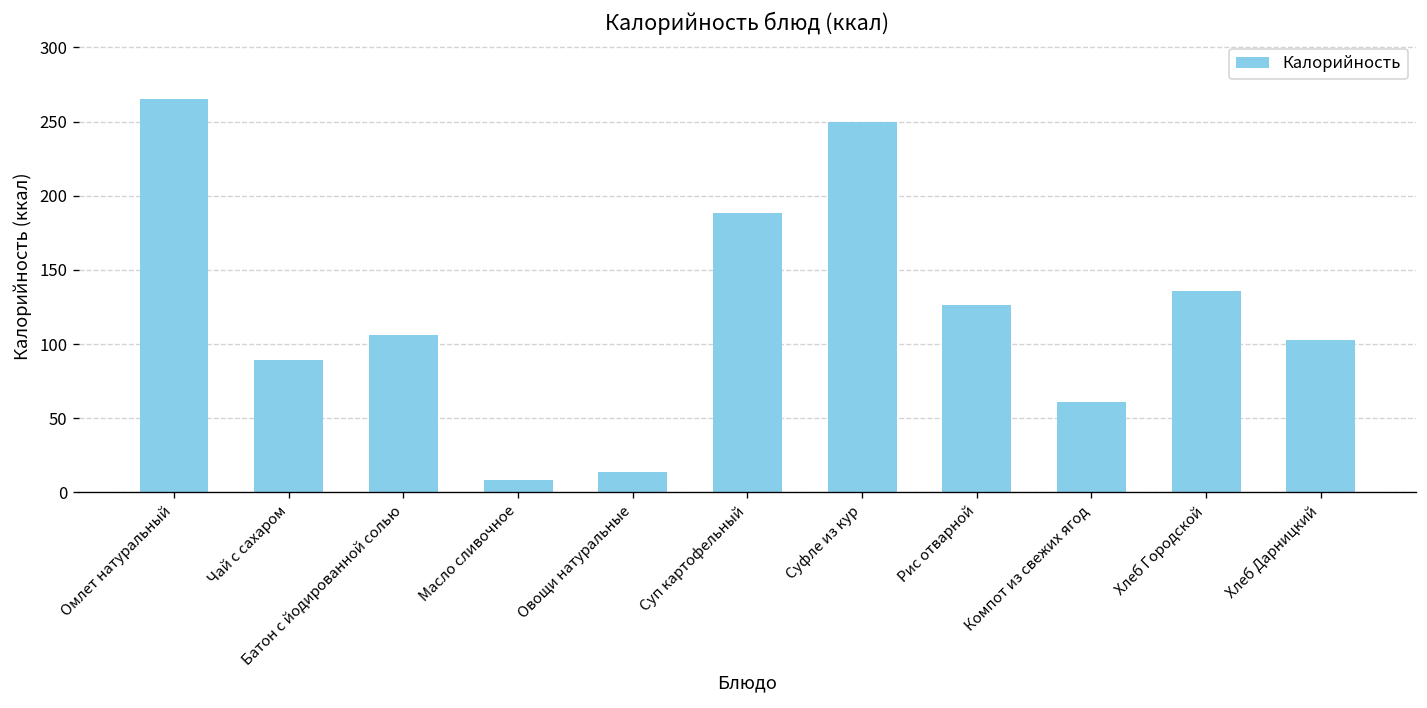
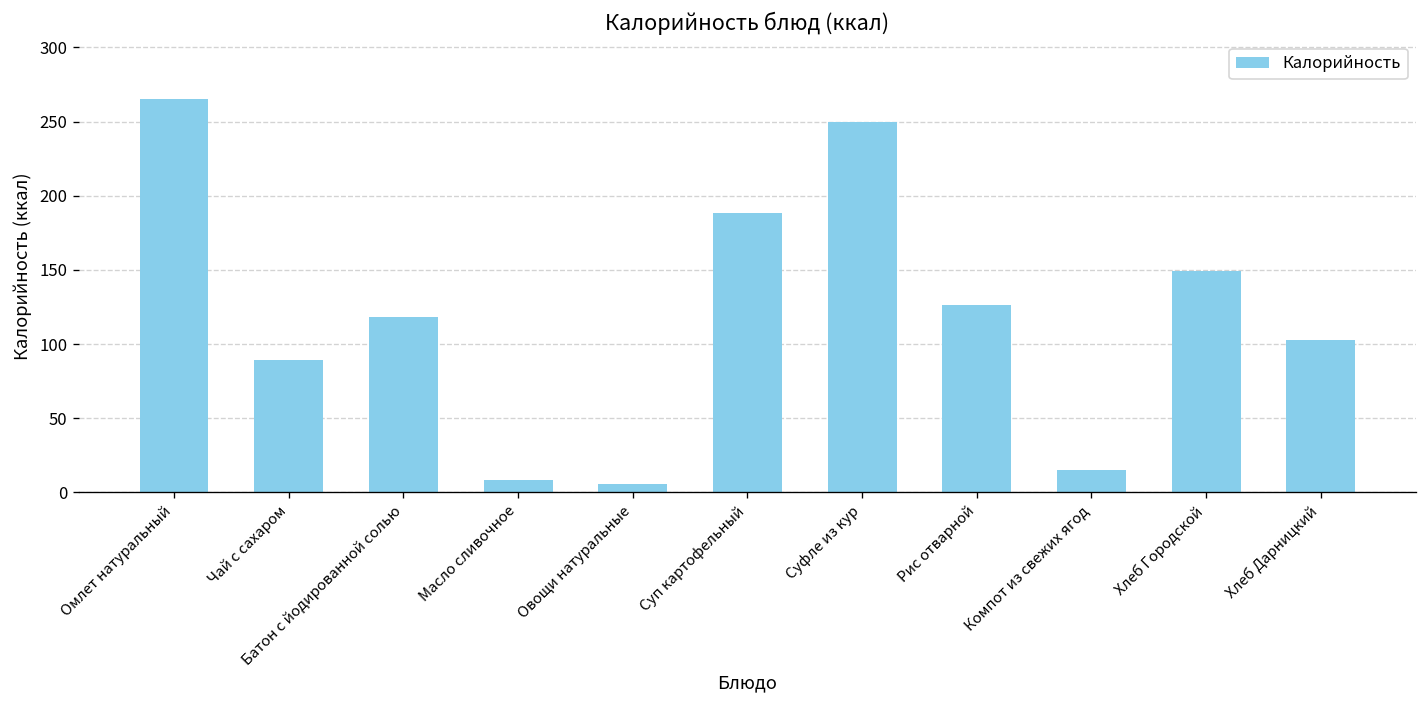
Батон с йодированной солью: 106 -> 118
Овощи натуральные: 14 -> 6
Компот из свежих ягод: 61 -> 15
Хлеб Городской: 136 -> 149
